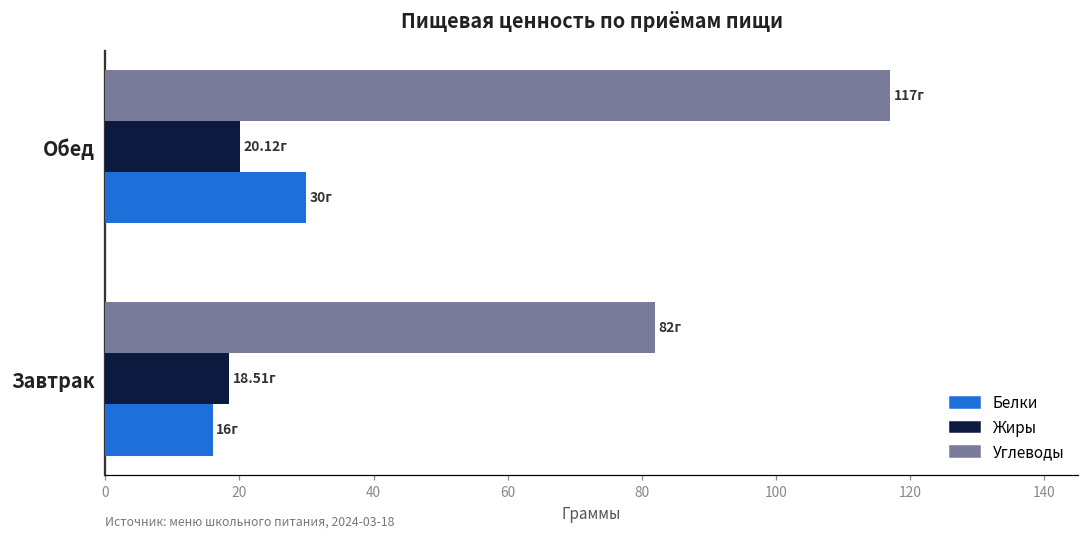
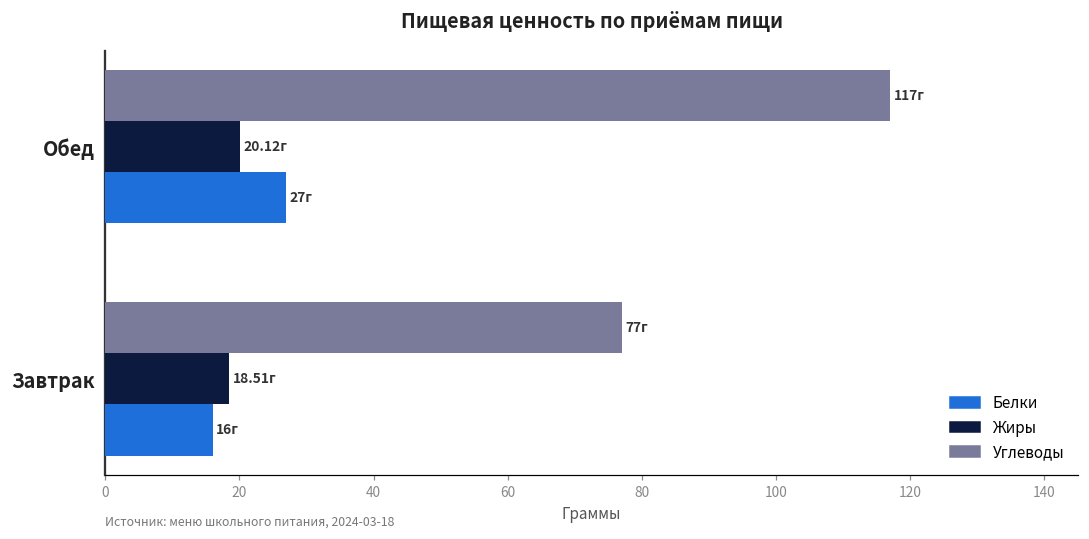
Белки, Обед: 30г -> 27г
Углеводы, Завтрак: 82г -> 77г
